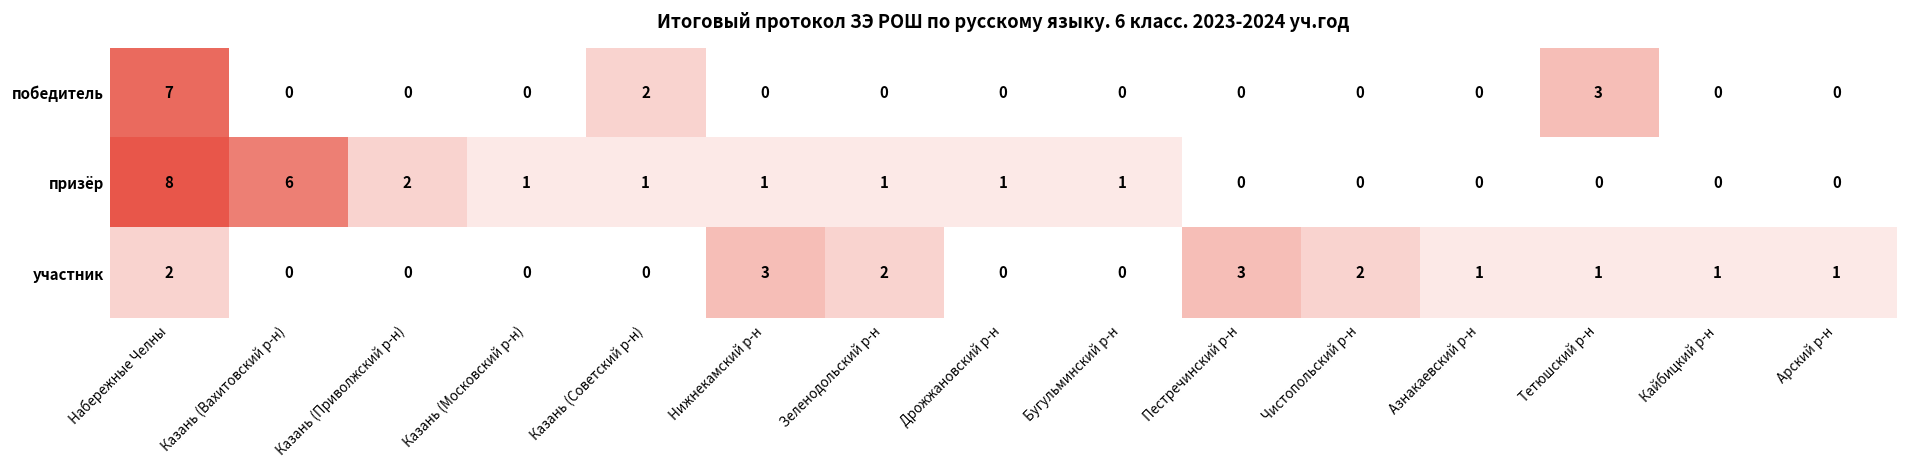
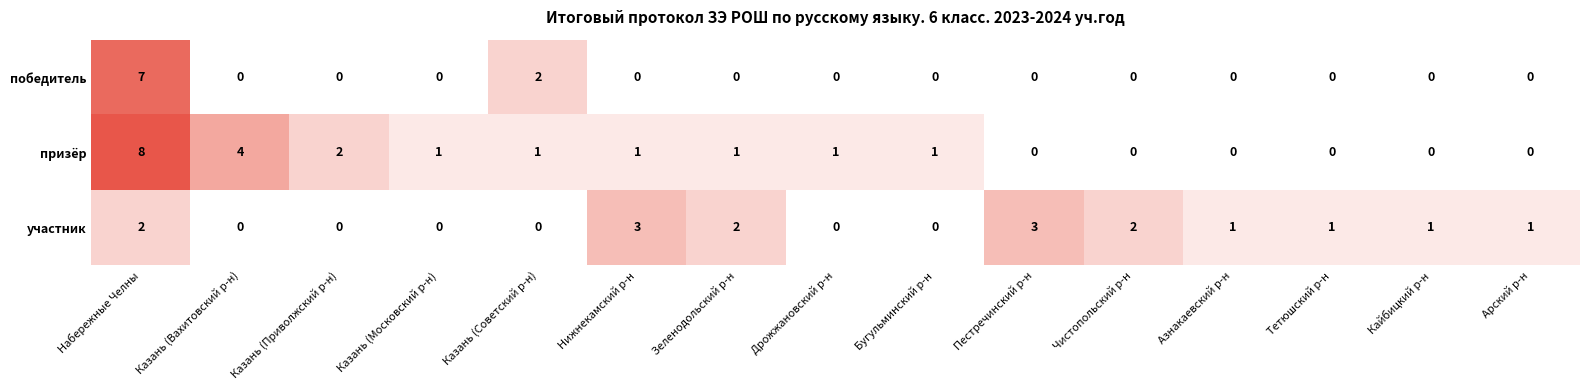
победитель, Тетюшский р-н: 3 -> 0
призёр, Казань (Вахитовский р-н): 6 -> 4
